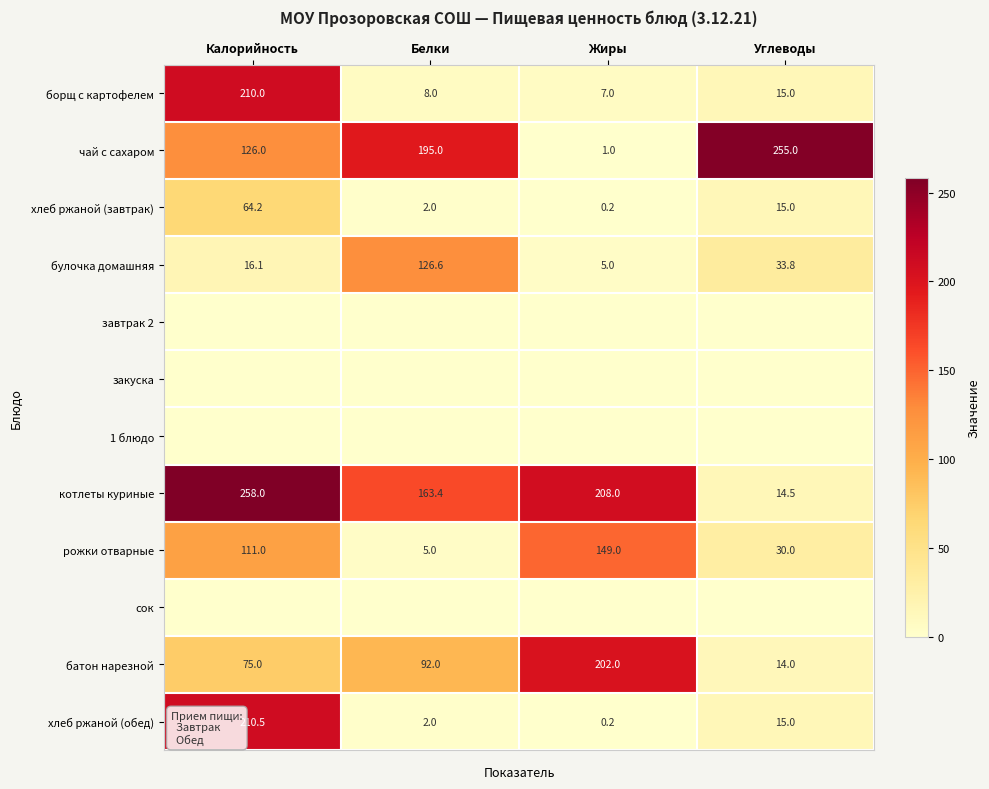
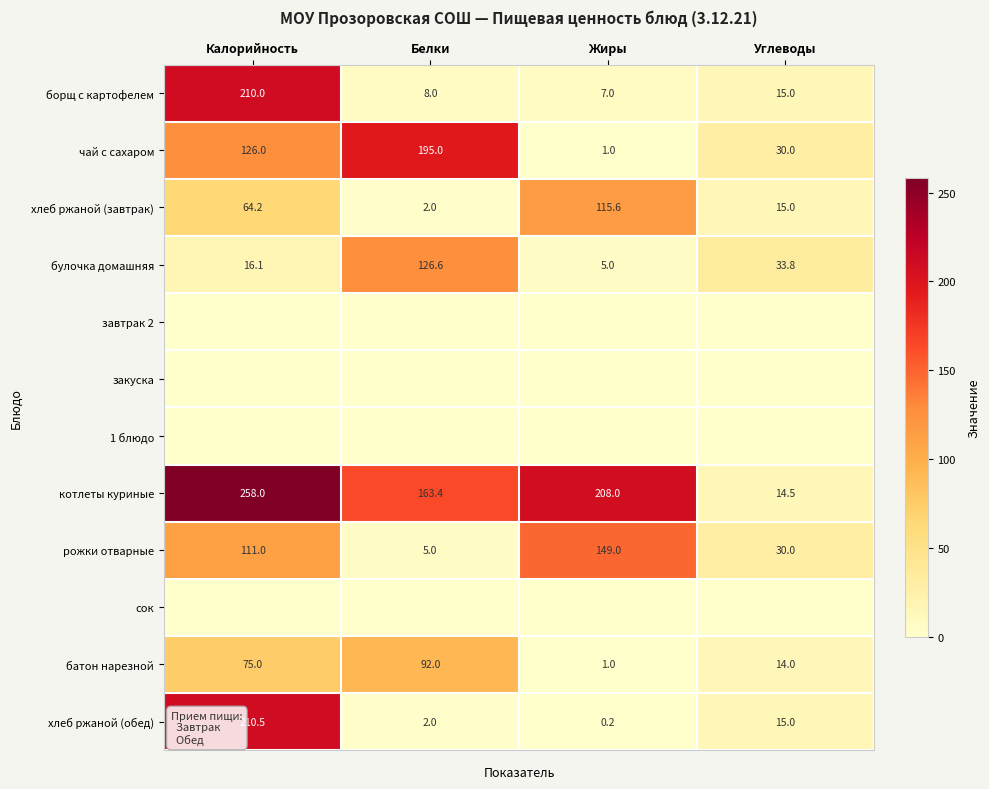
чай с сахаром, Углеводы: 255.0 -> 30.0
хлеб ржаной (завтрак), Жиры: 0.2 -> 115.6
батон нарезной, Жиры: 202.0 -> 1.0
